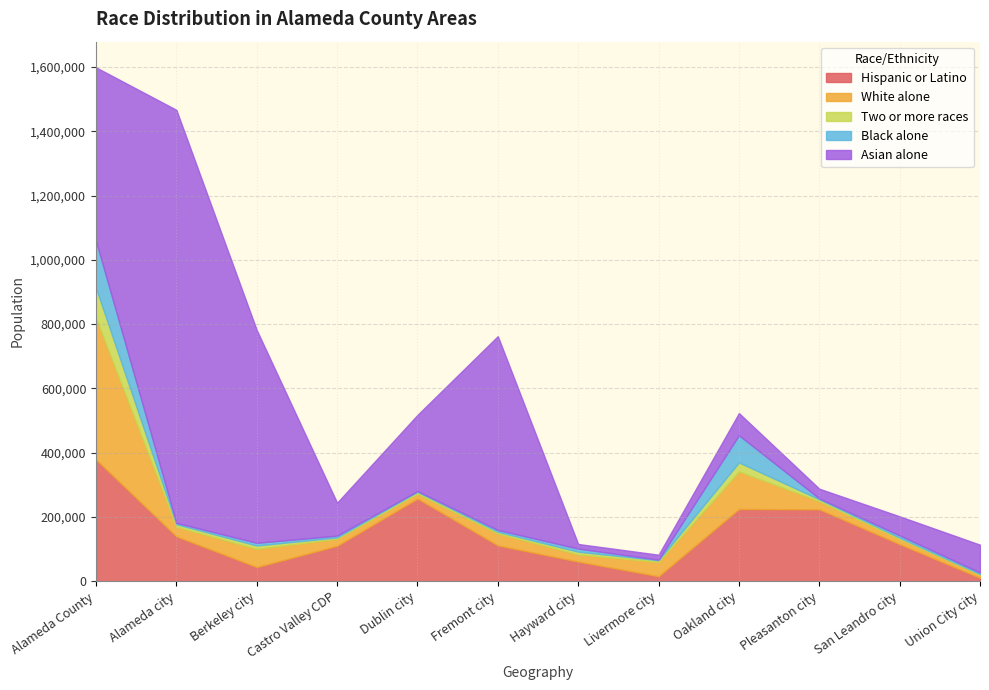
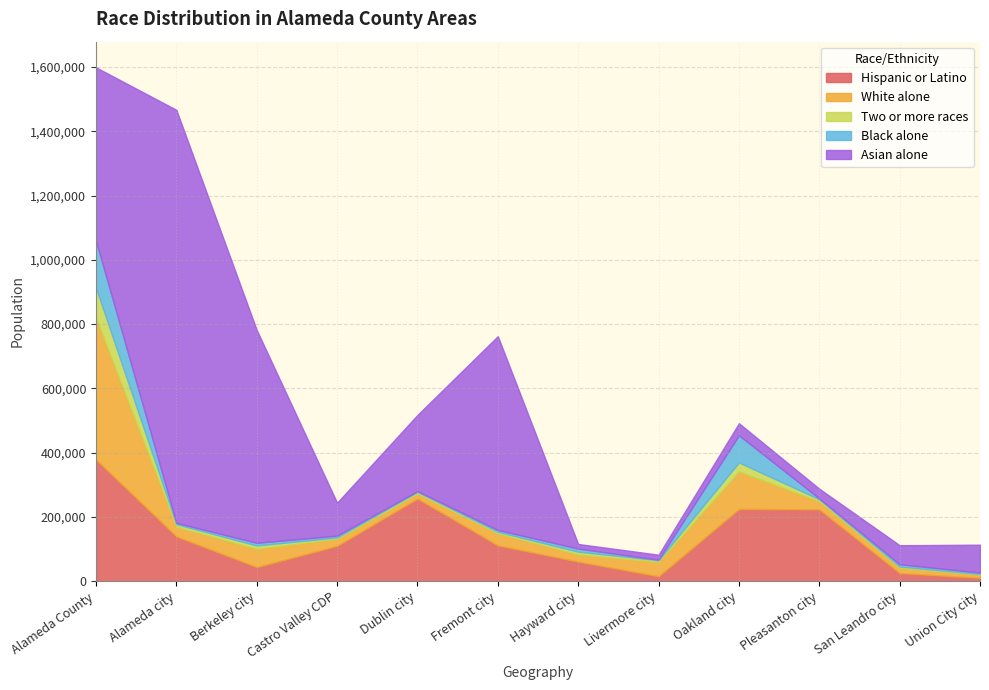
Asian alone, Oakland city: 70,000 -> 40,000
Hispanic or Latino, San Leandro city: 120,000 -> 30,000
